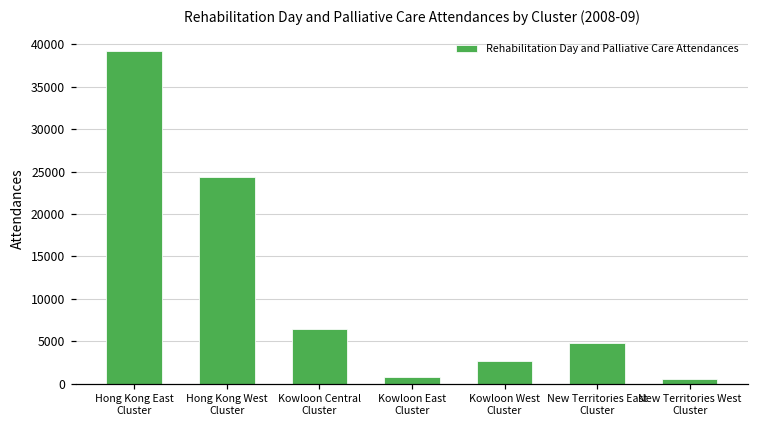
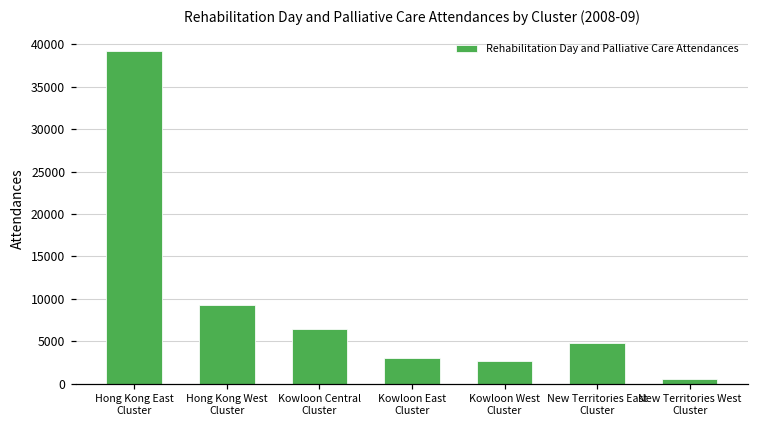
Hong Kong West Cluster: 24000 -> 9000
Kowloon East Cluster: 1000 -> 3000
